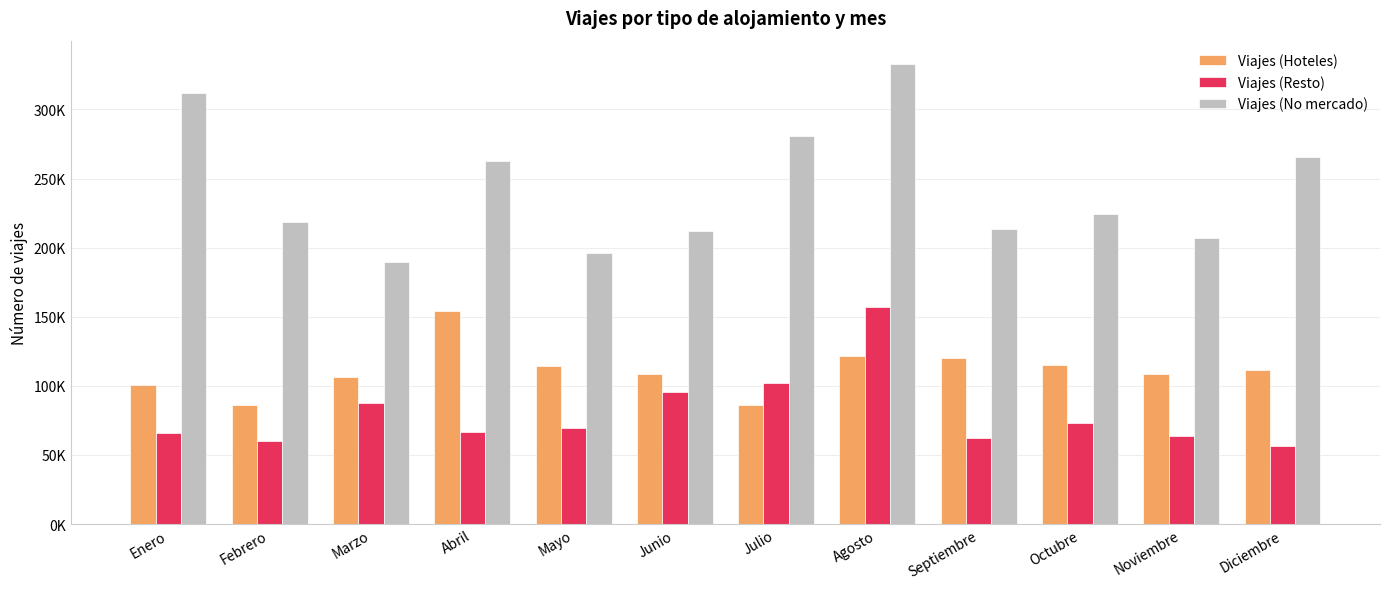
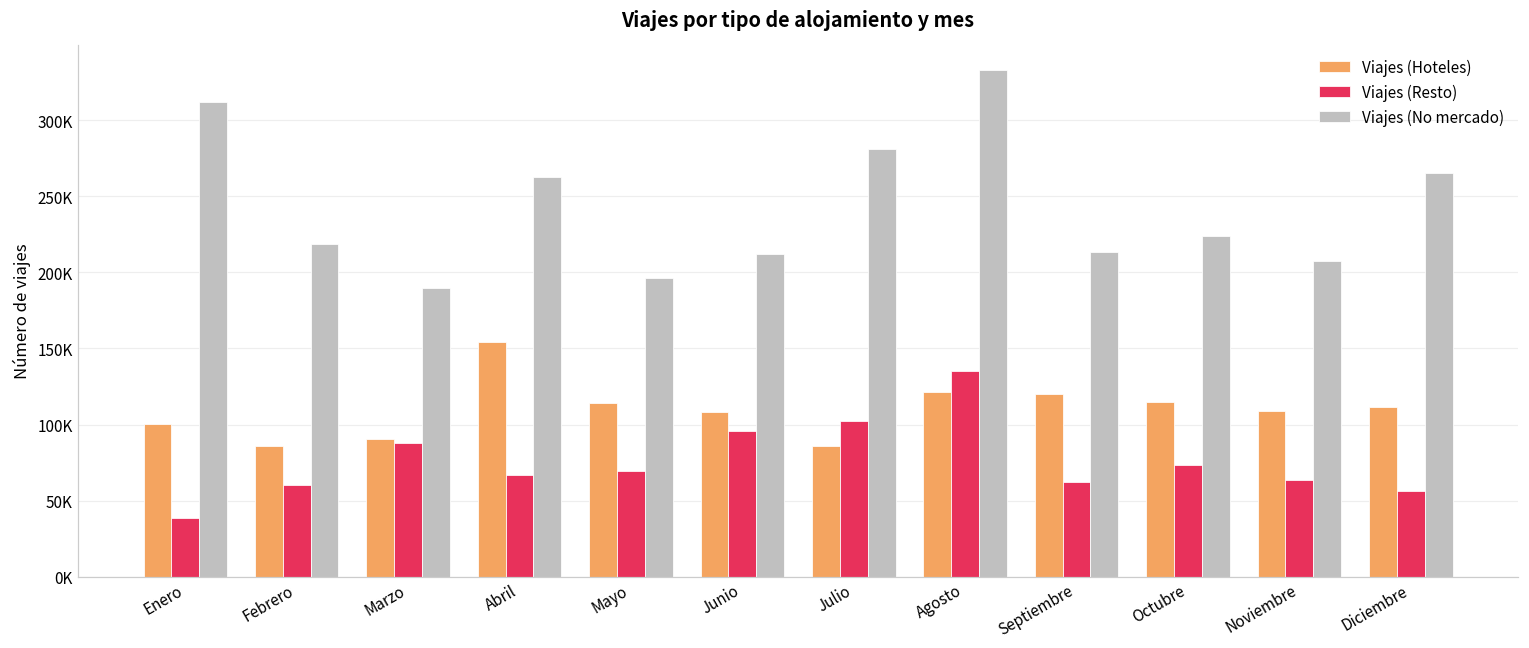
Viajes (Resto), Enero: 66000 -> 39000
Viajes (Hoteles), Marzo: 106000 -> 91000
Viajes (Resto), Agosto: 157000 -> 135000
